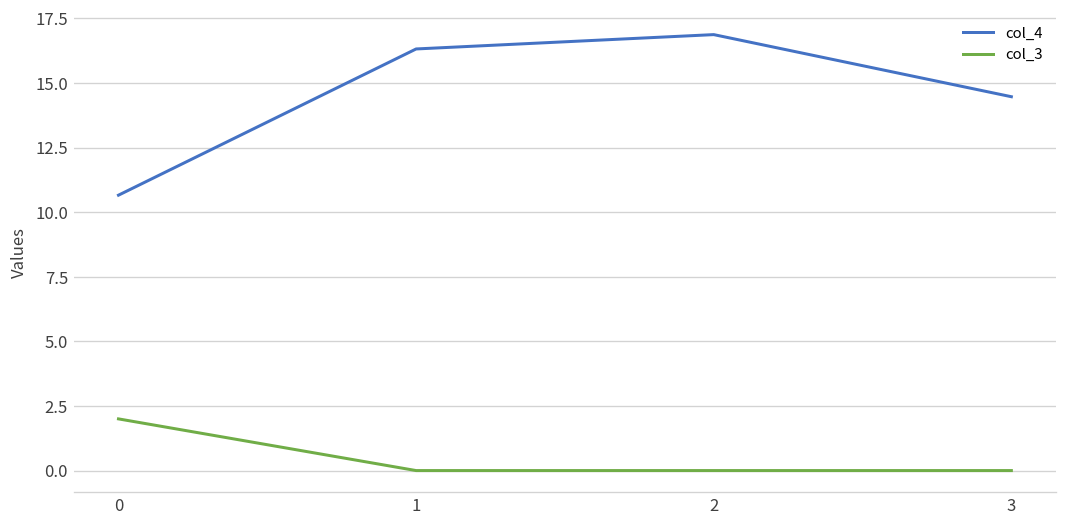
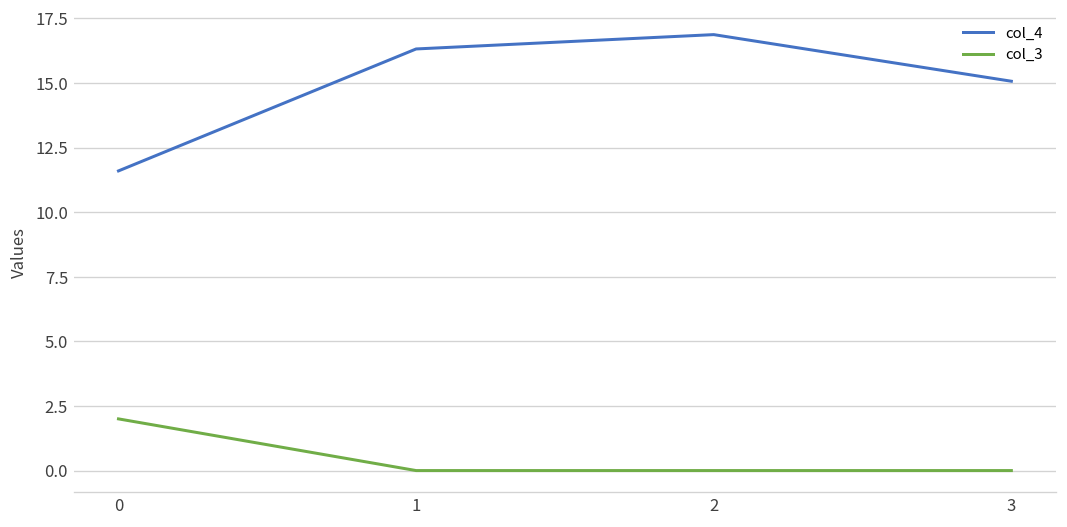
col_4, 0: 10.7 -> 11.6
col_4, 3: 14.5 -> 15.1
